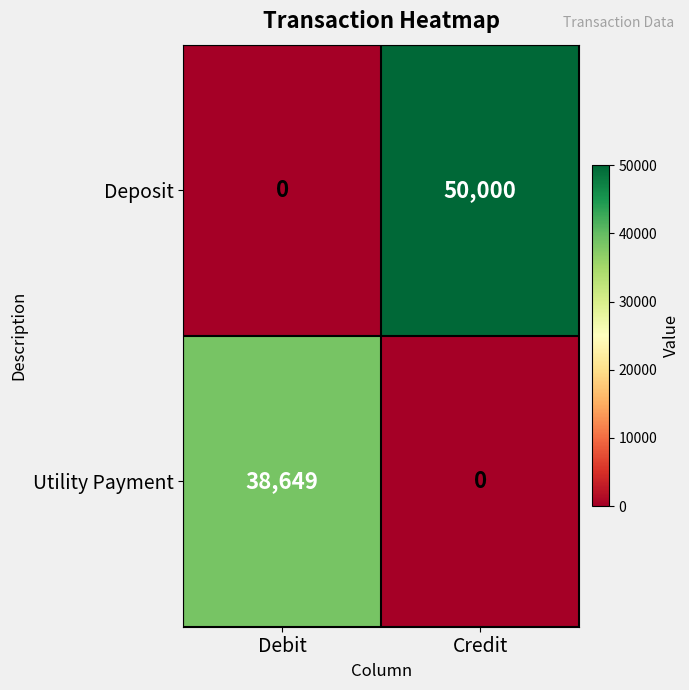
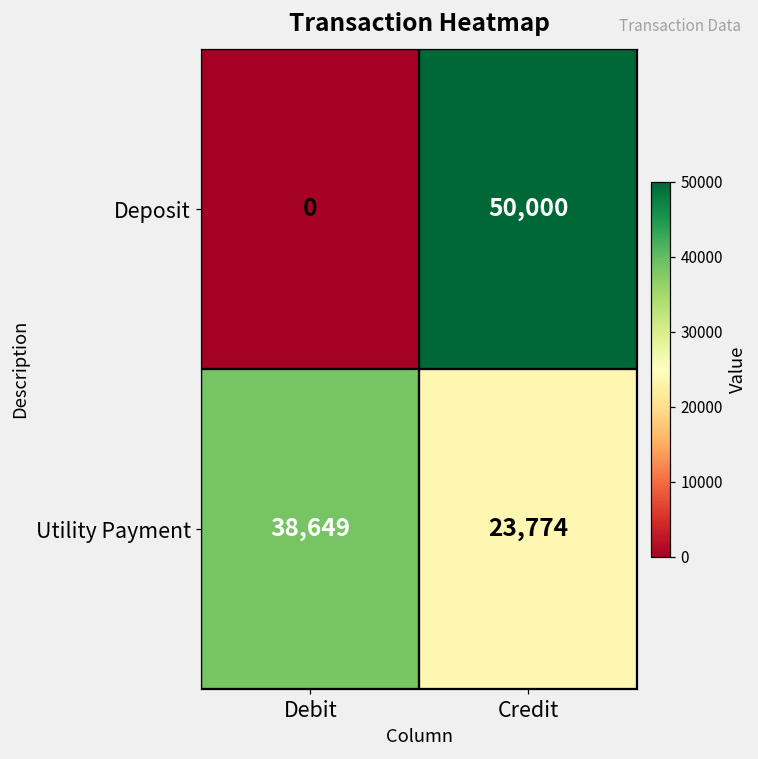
Utility Payment, Credit: 0 -> 23,774
